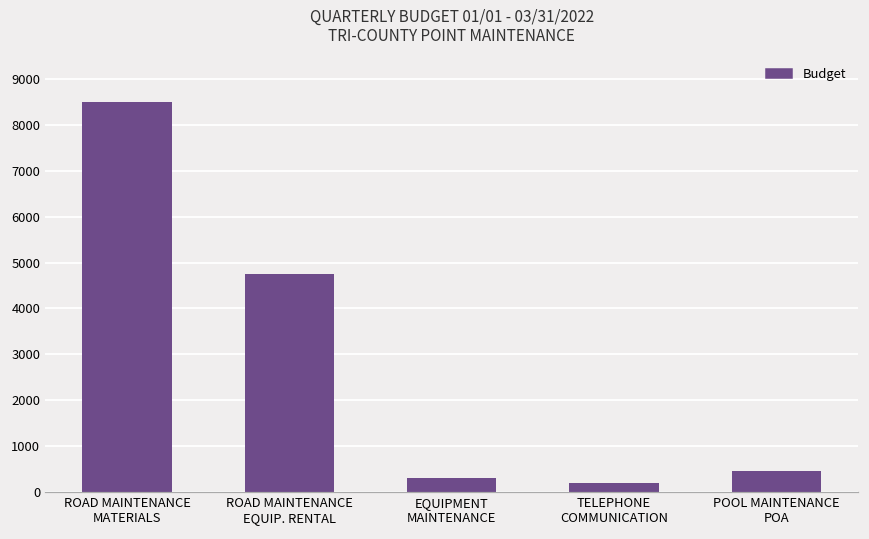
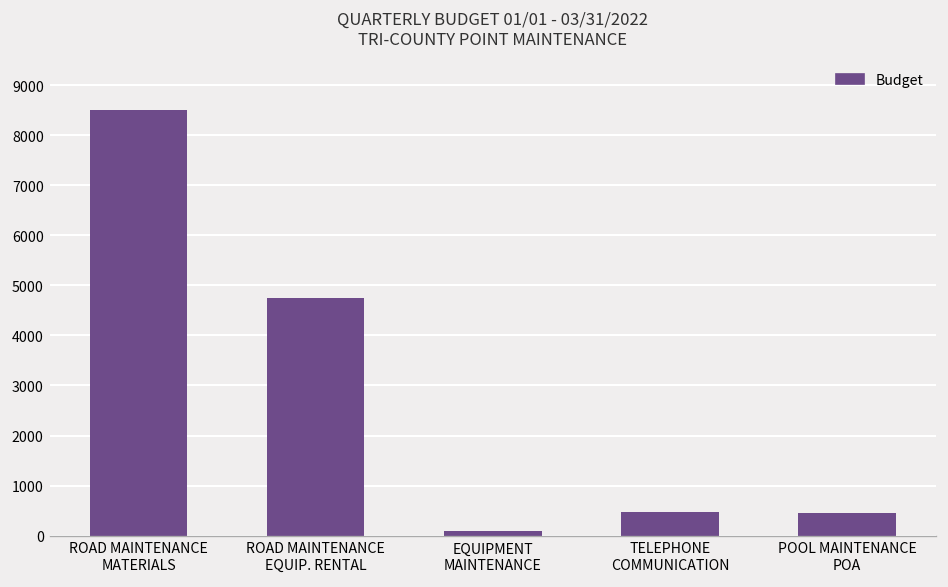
EQUIPMENT MAINTENANCE: 300 -> 100
TELEPHONE COMMUNICATION: 200 -> 500
